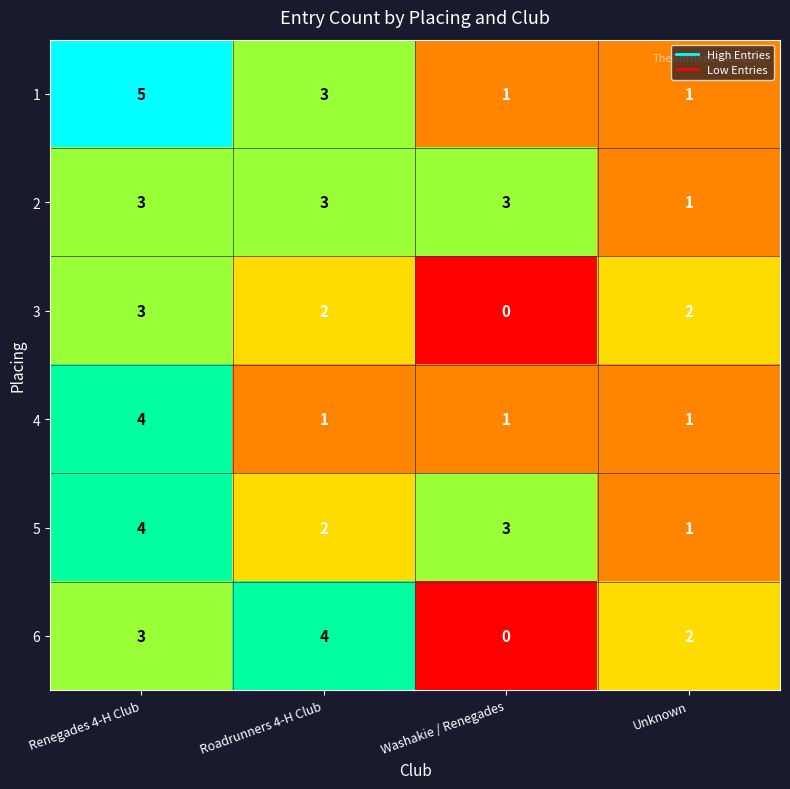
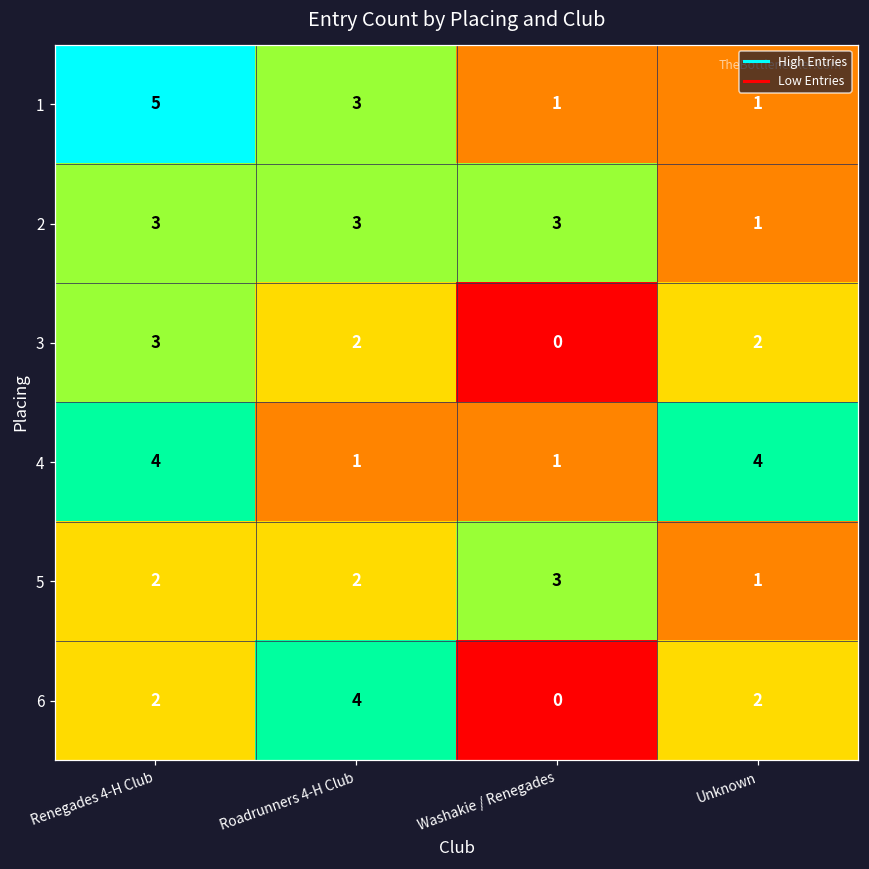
4, Unknown: 1 -> 4
5, Renegades 4-H Club: 4 -> 2
6, Renegades 4-H Club: 3 -> 2
